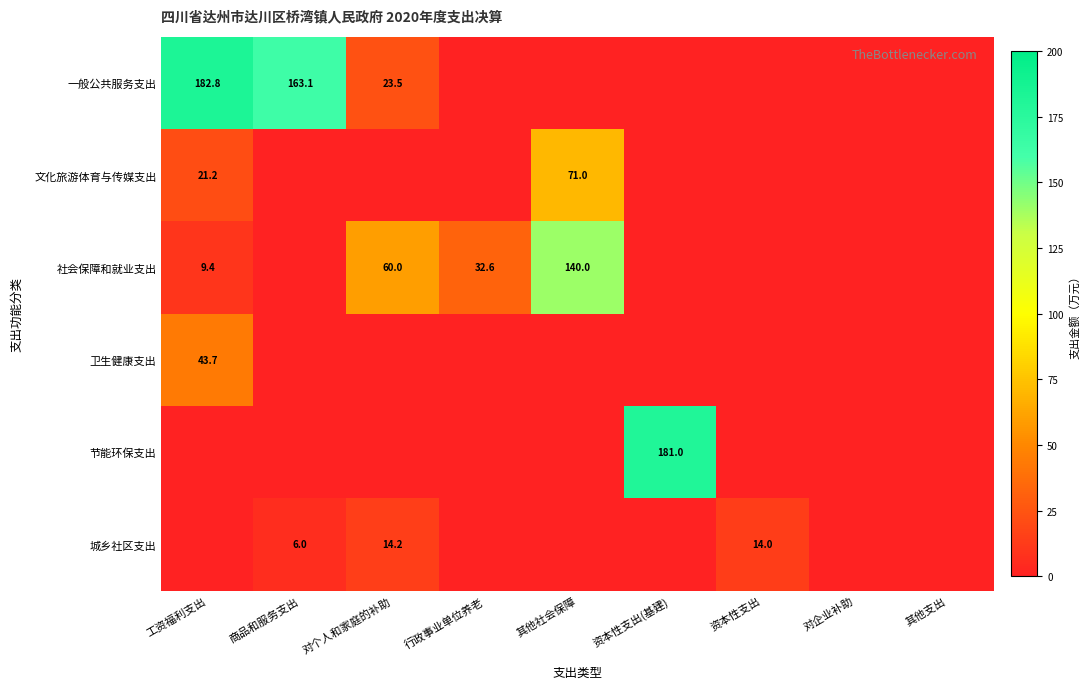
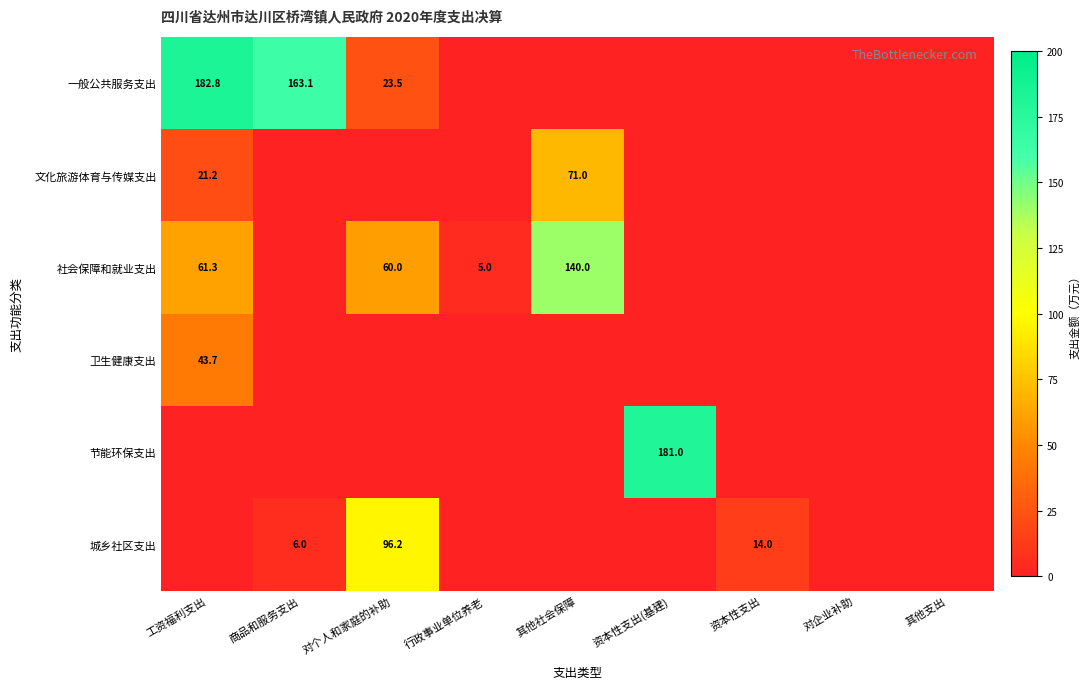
社会保障和就业支出, 工资福利支出: 9.4 -> 61.3
社会保障和就业支出, 行政事业单位养老: 32.6 -> 5.0
城乡社区支出, 对个人和家庭的补助: 14.2 -> 96.2
